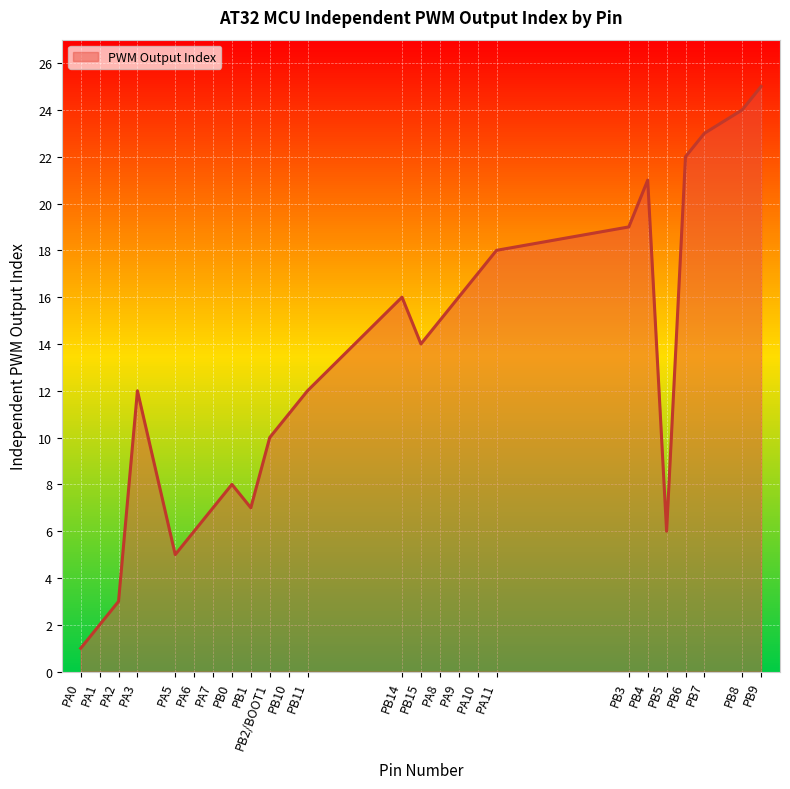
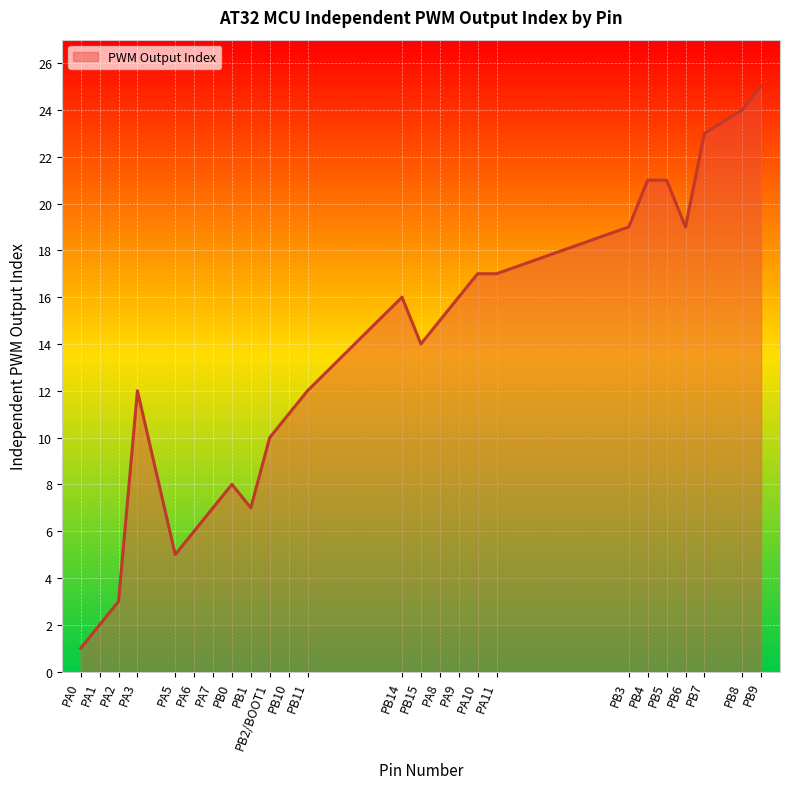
PWM Output Index, PA11: 18 -> 17
PWM Output Index, PB5: 6 -> 21
PWM Output Index, PB6: 22 -> 19
